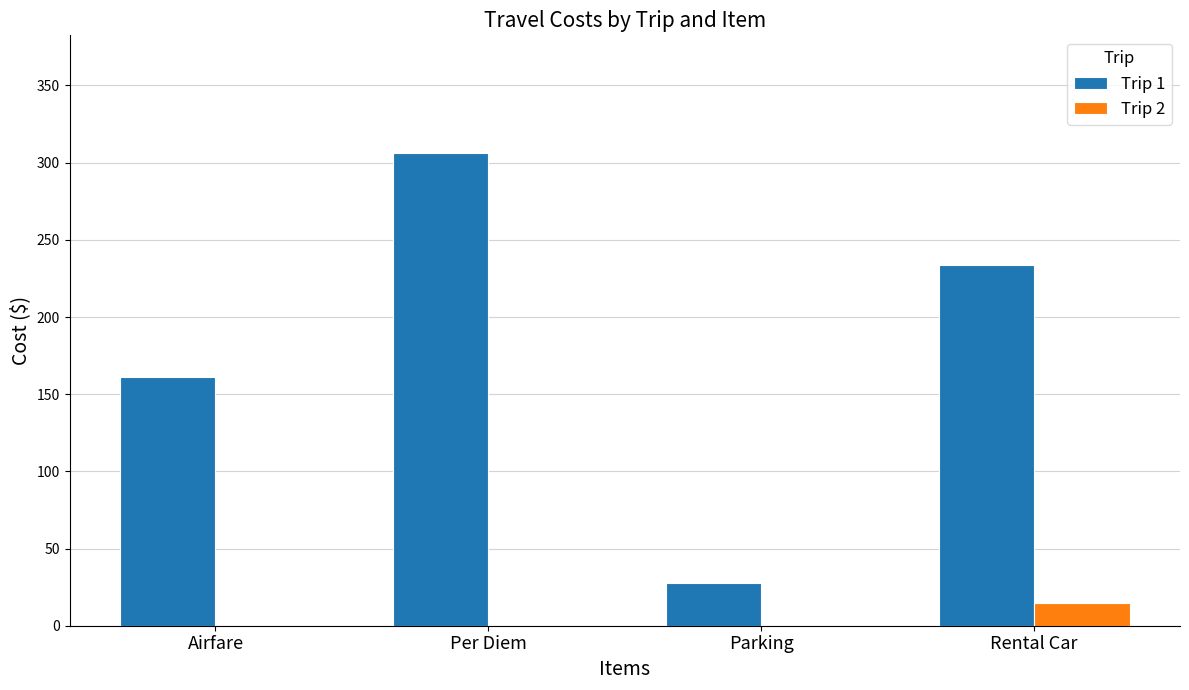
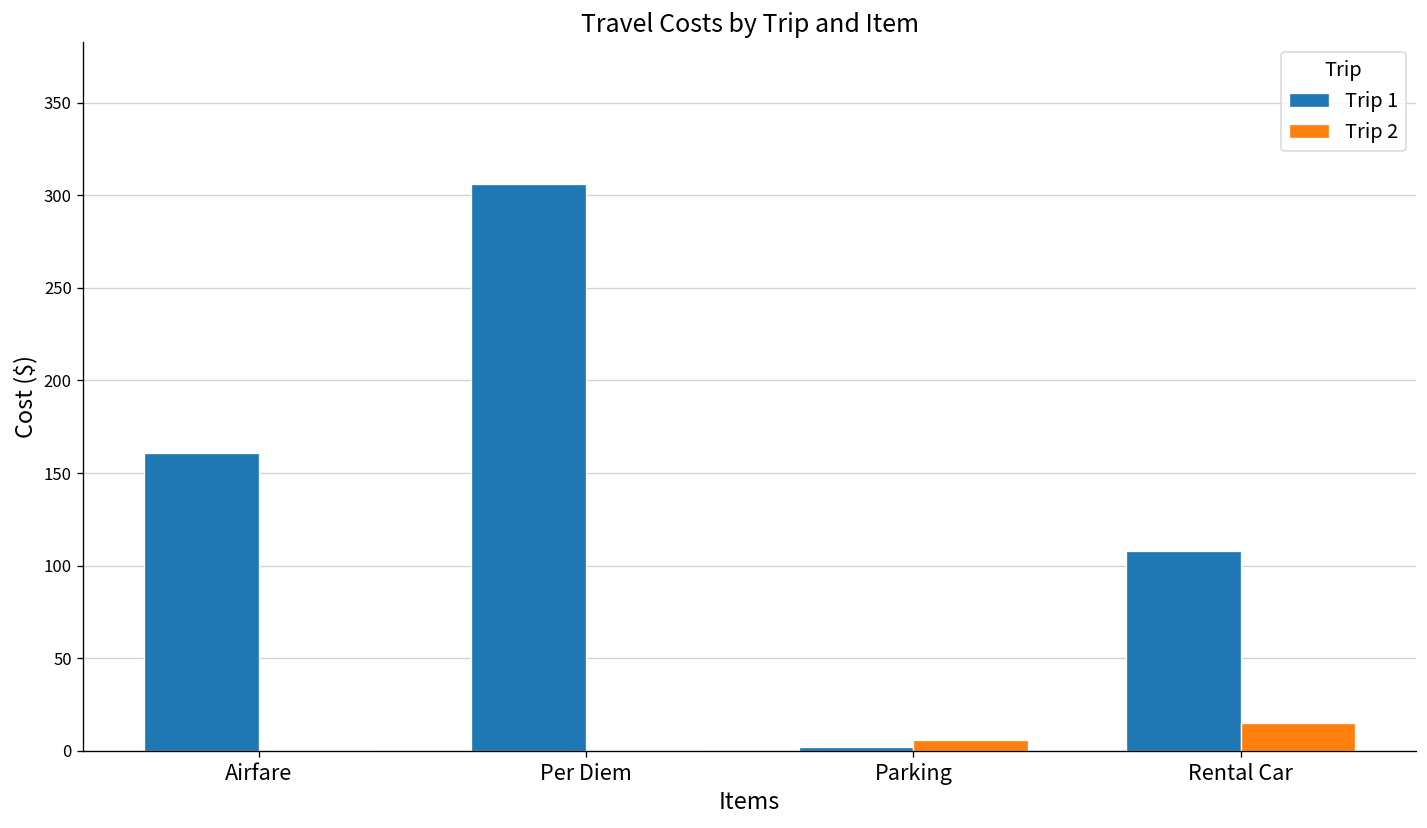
Trip 1, Parking: 28 -> 2
Trip 2, Parking: 0 -> 6
Trip 1, Rental Car: 234 -> 108
